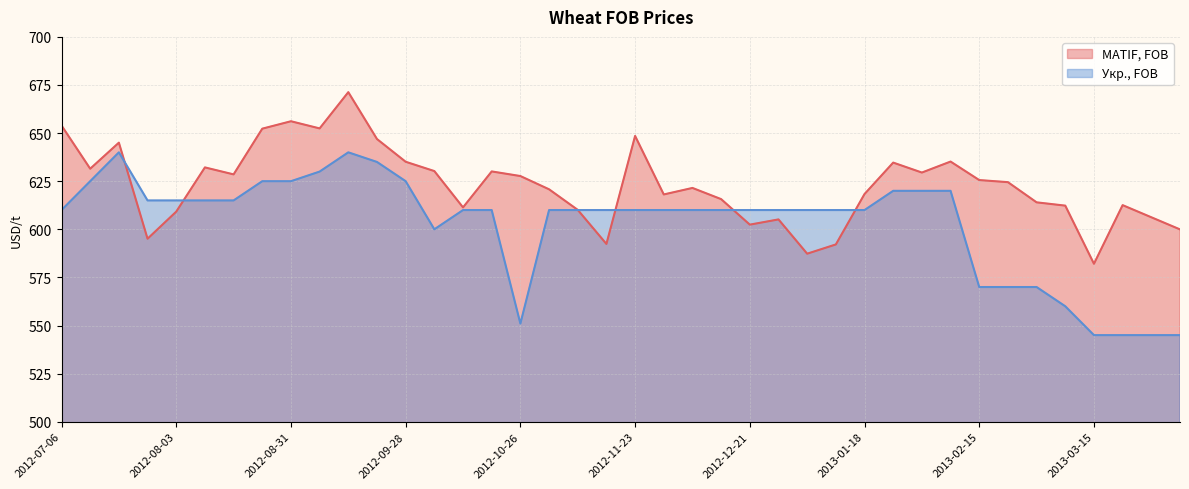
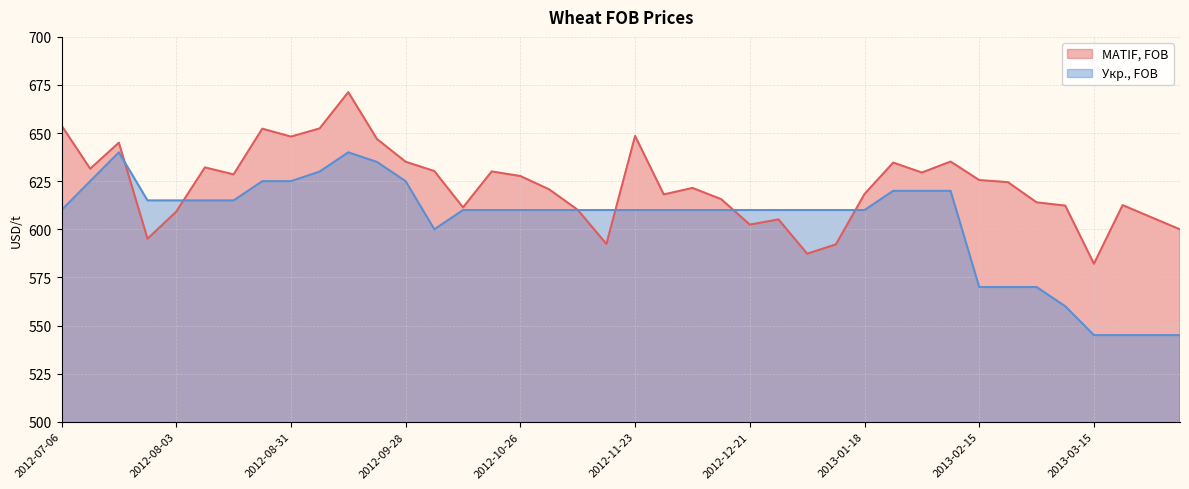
MATIF, FOB, 2012-08-31: 656 -> 648
Укр., FOB, 2012-10-26: 551 -> 610
